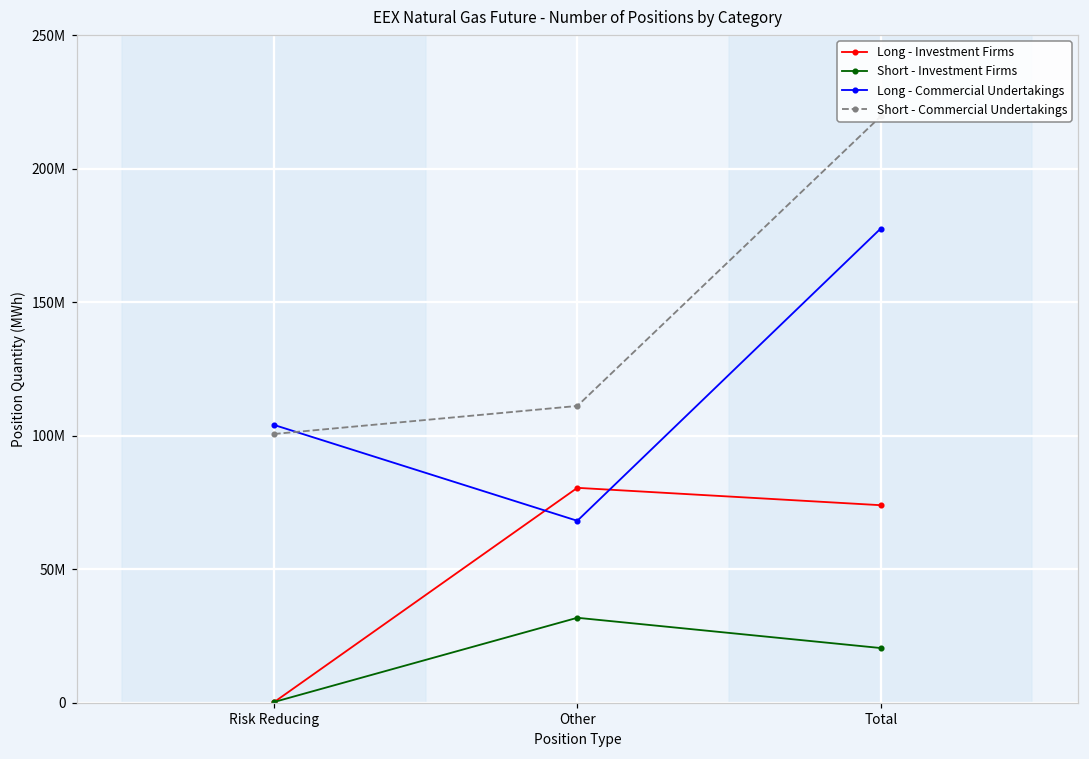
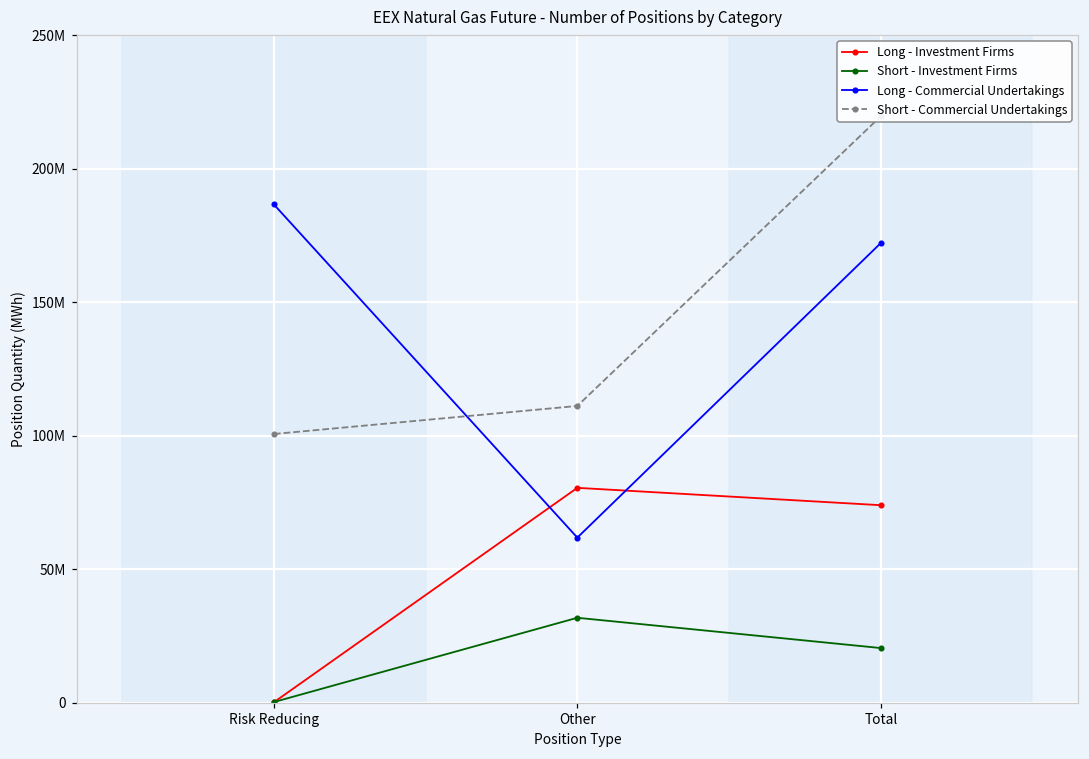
Long - Commercial Undertakings, Risk Reducing: 104000000 -> 187000000
Long - Commercial Undertakings, Other: 68000000 -> 62000000
Long - Commercial Undertakings, Total: 178000000 -> 172000000
